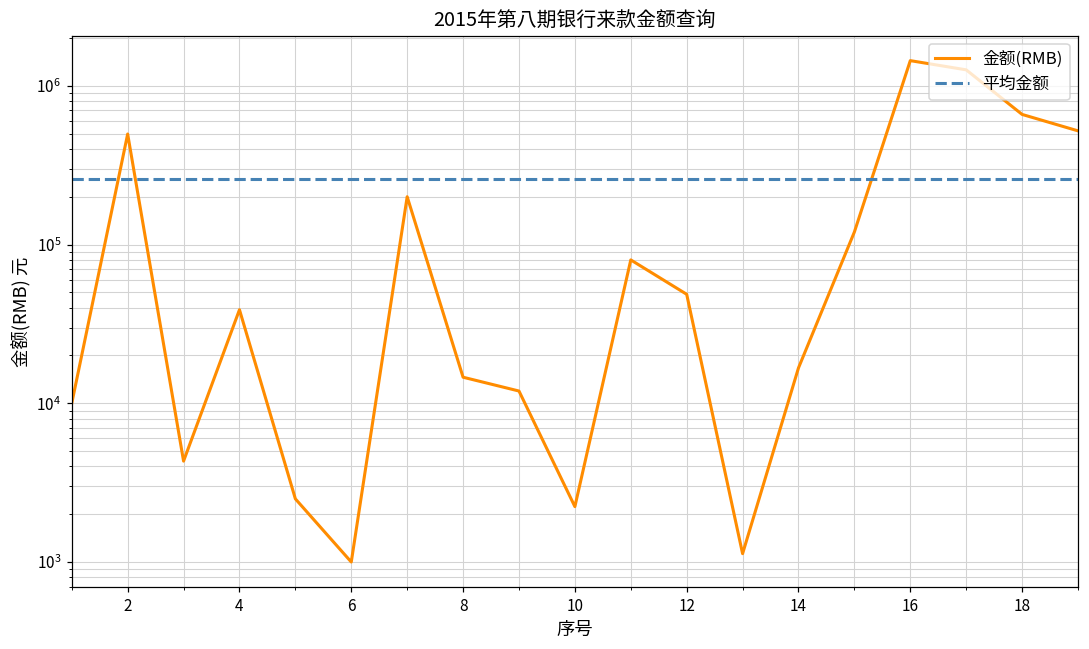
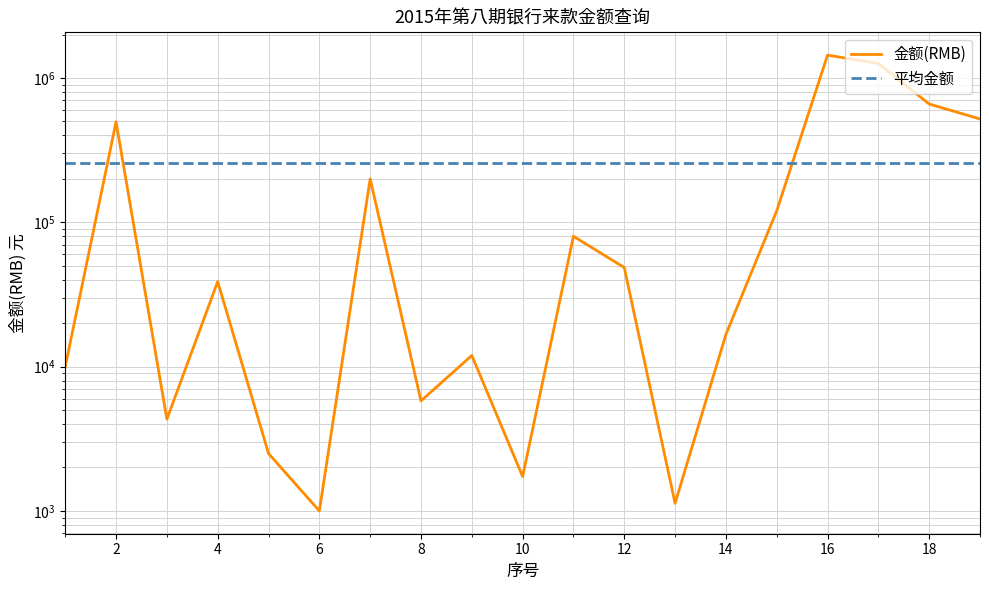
8: 15000 -> 5800
10: 2200 -> 1700
